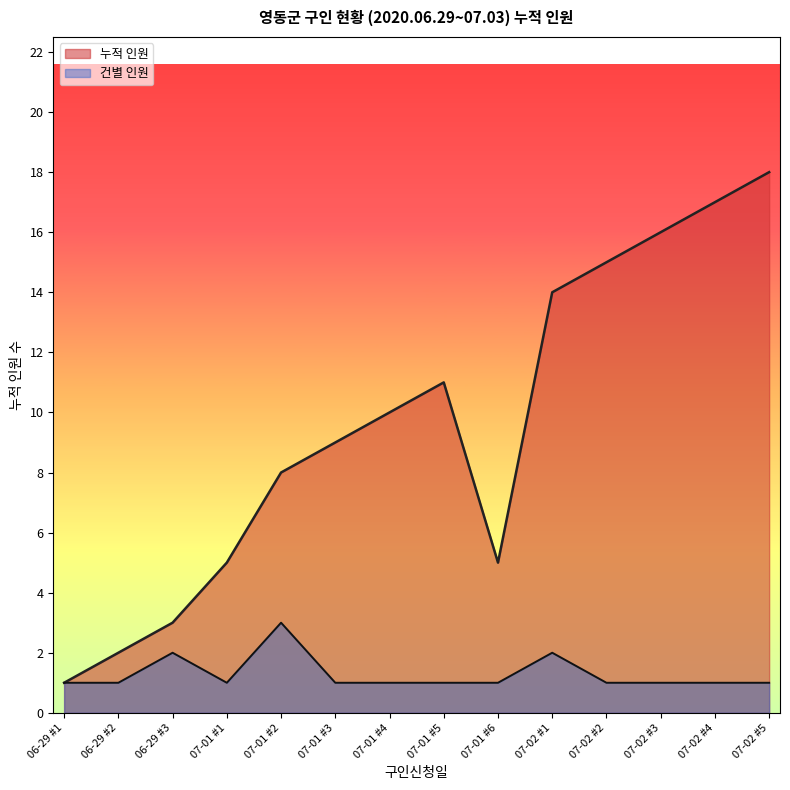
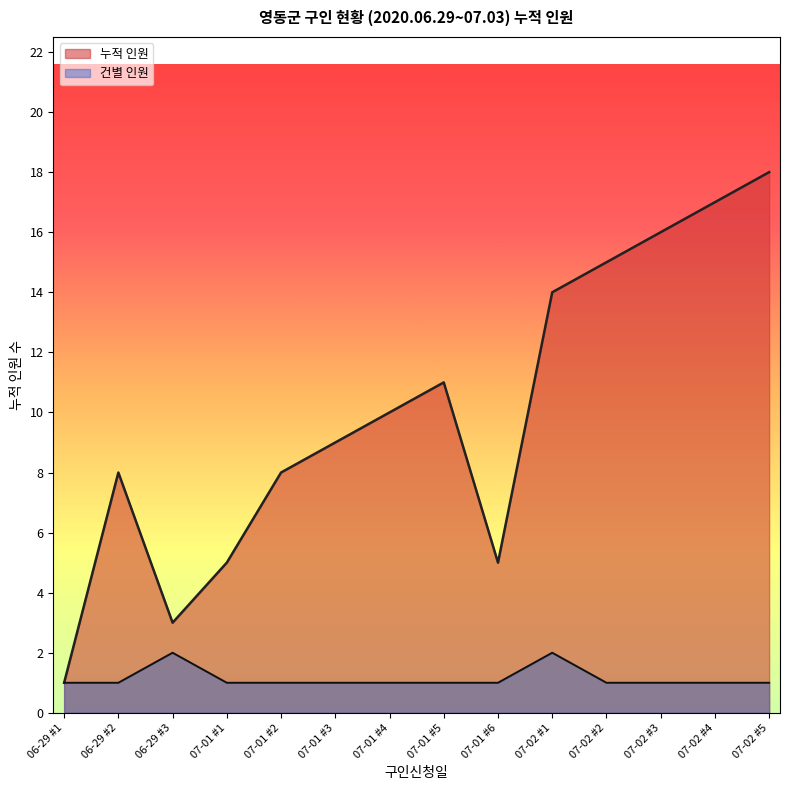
누적 인원, 06-29 #2: 2 -> 8
건별 인원, 07-01 #2: 3 -> 1
